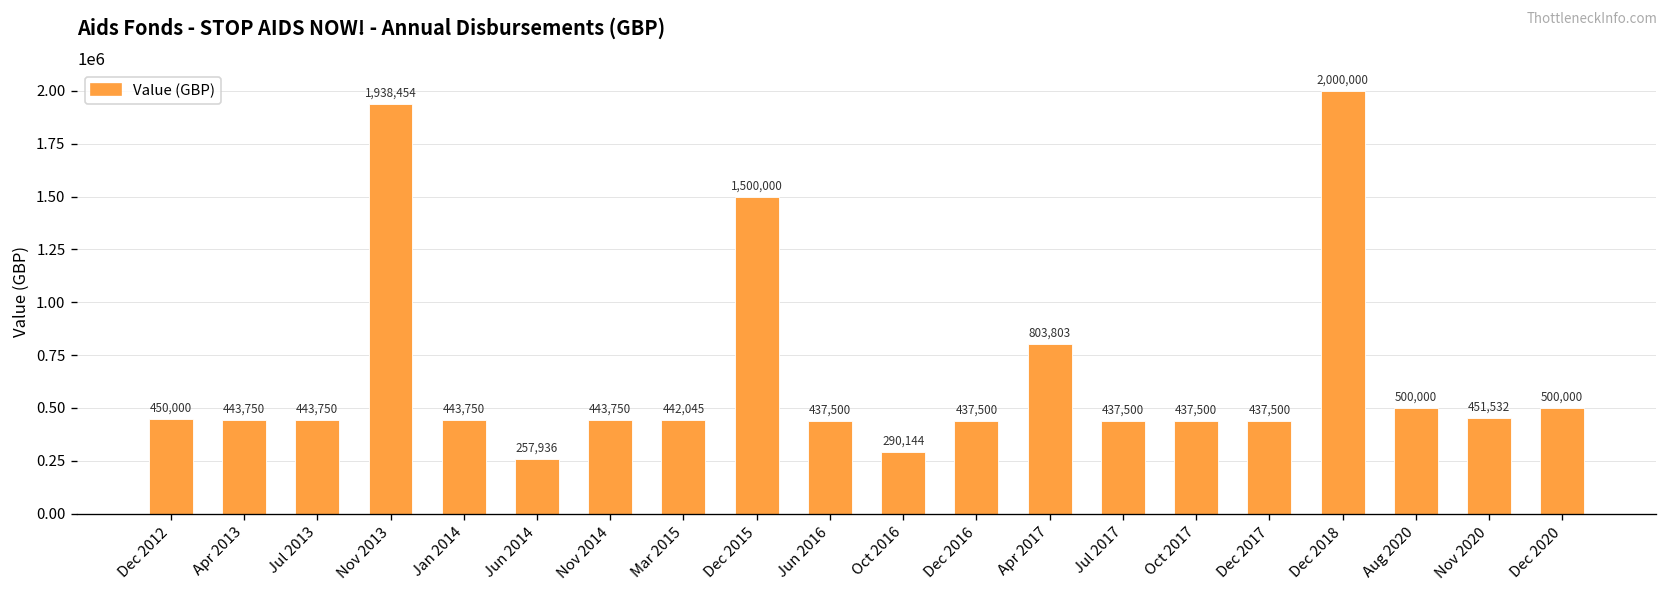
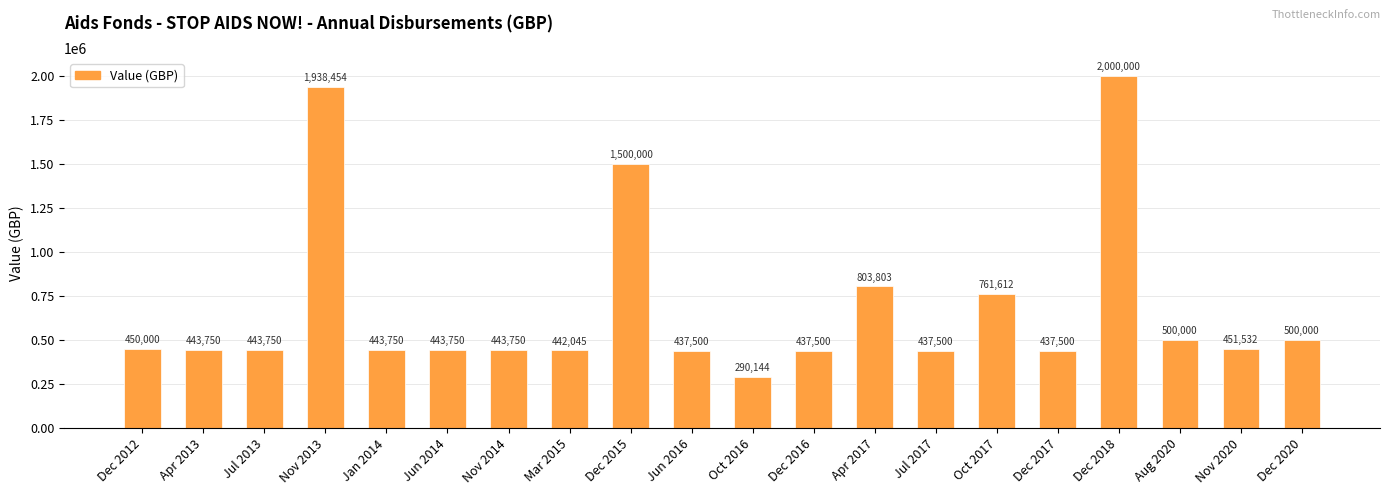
Jun 2014: 257,936 -> 443,750
Oct 2017: 437,500 -> 761,612
